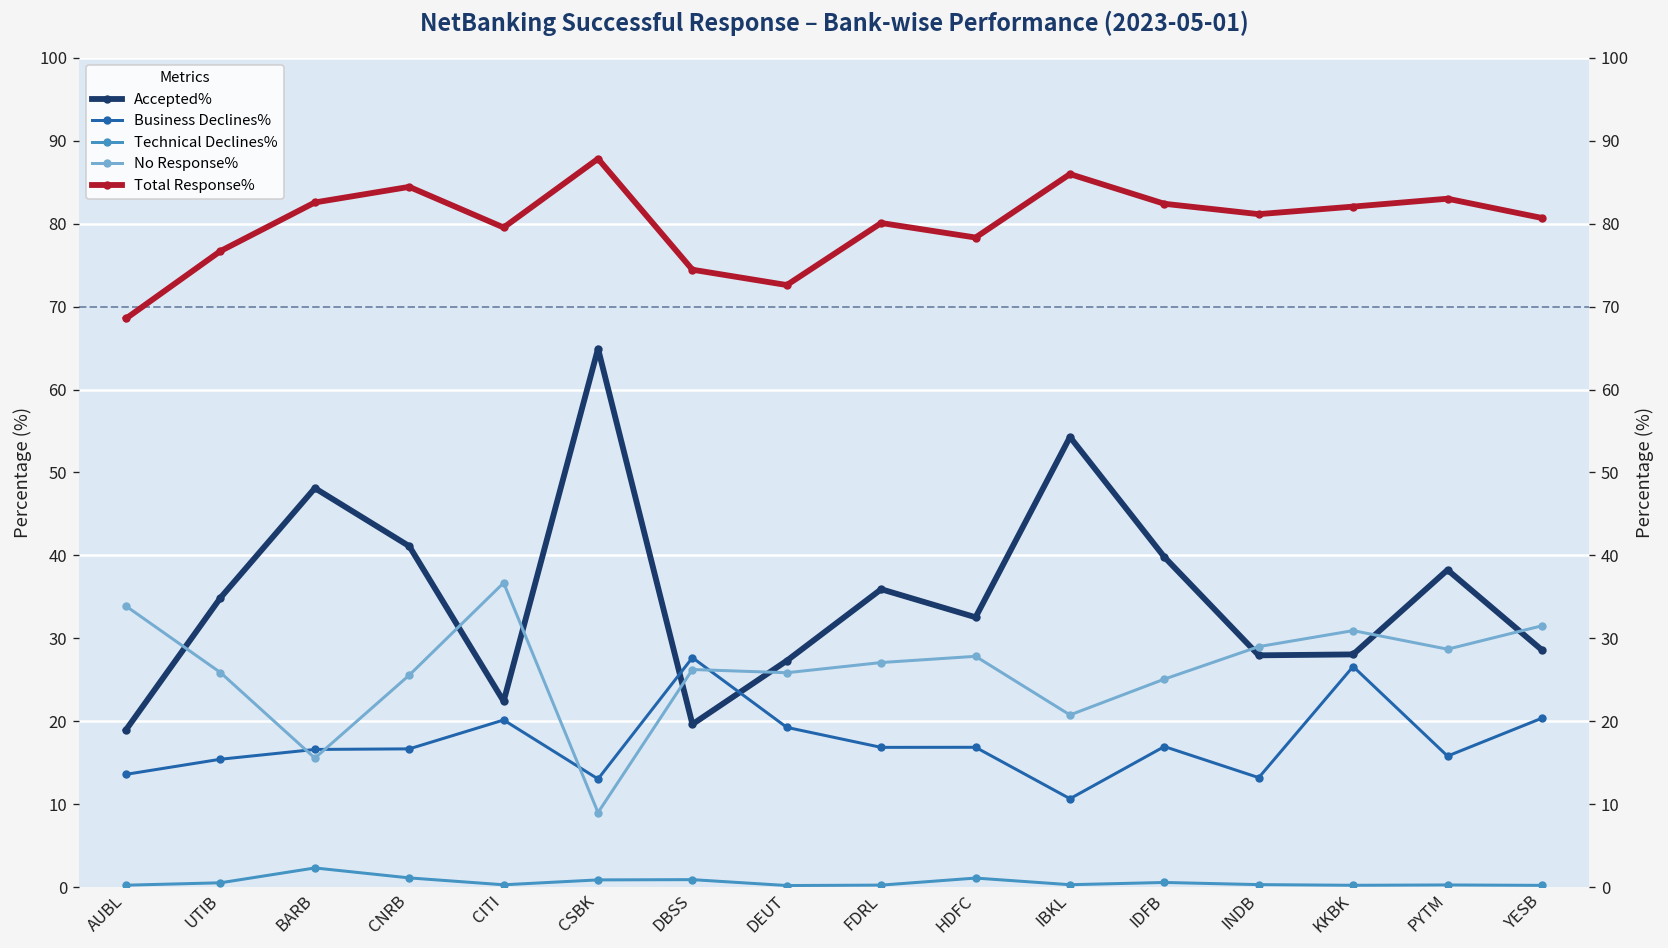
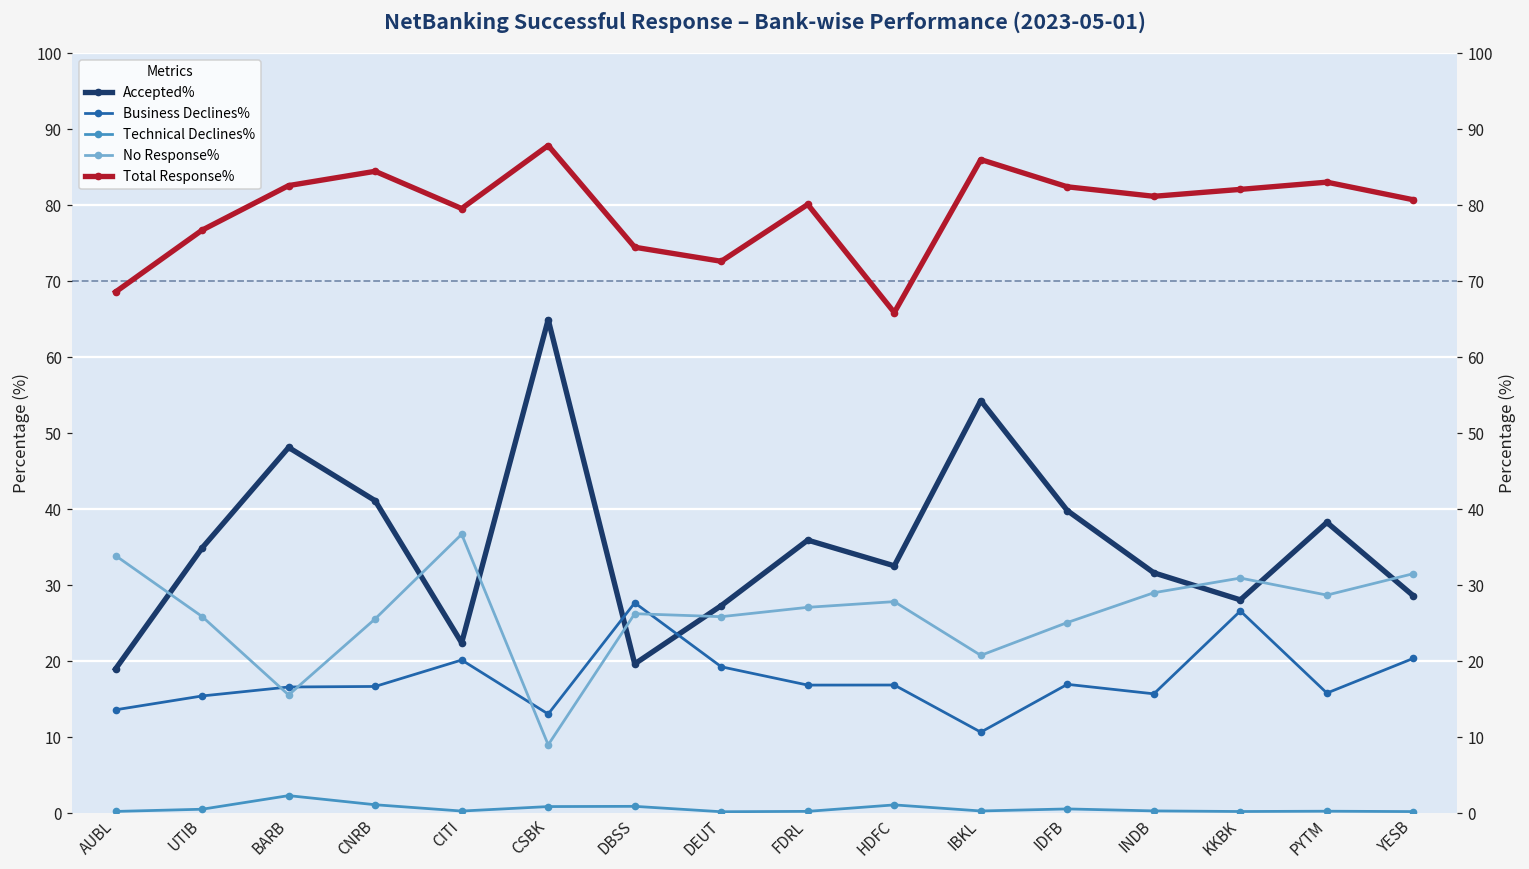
Total Response%, HDFC: 78 -> 66
Accepted%, INDB: 28 -> 32
Business Declines%, INDB: 13 -> 16
